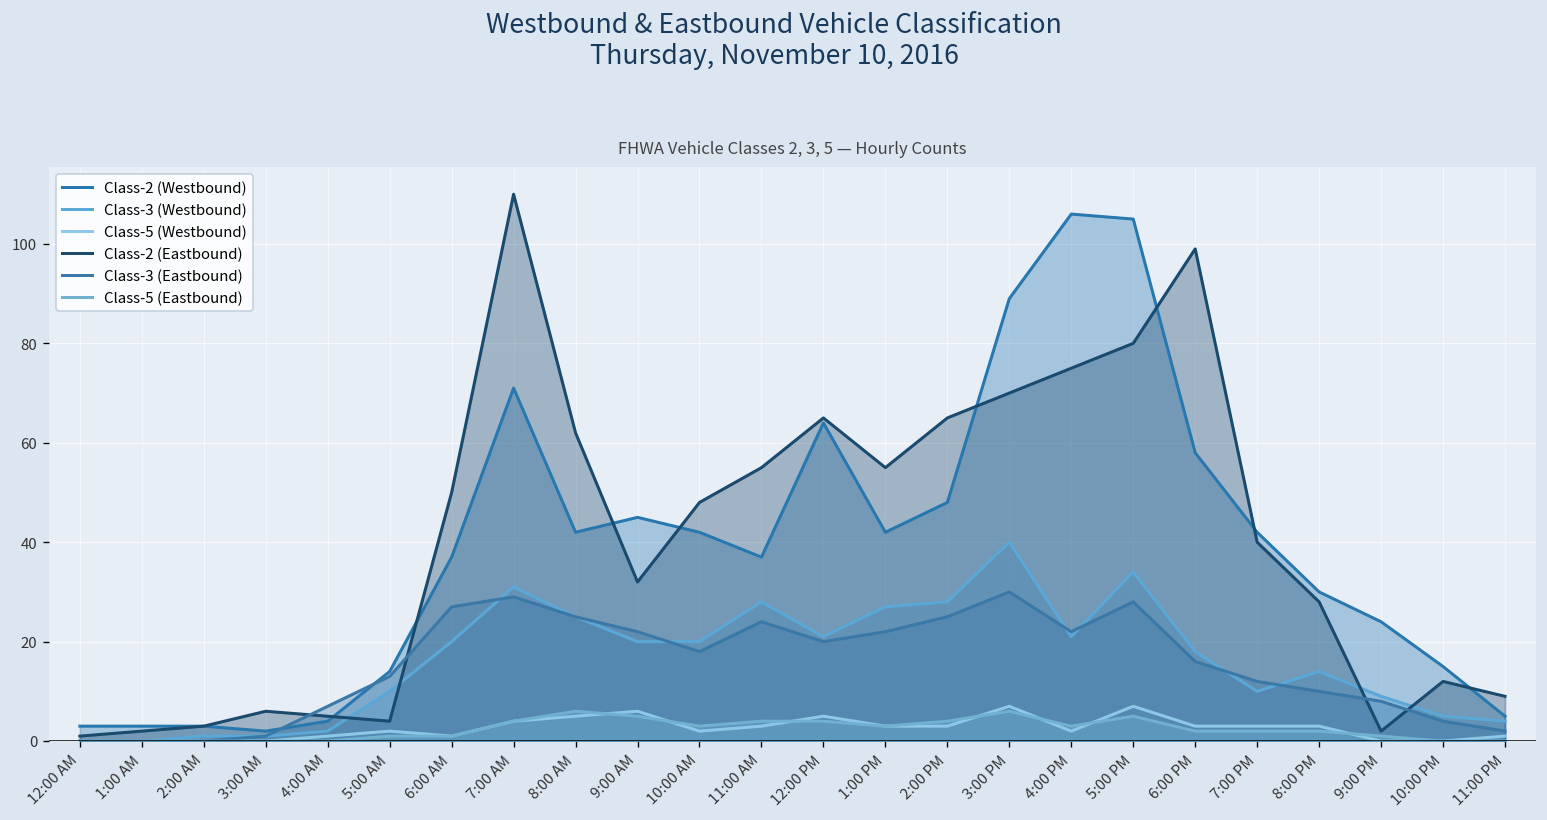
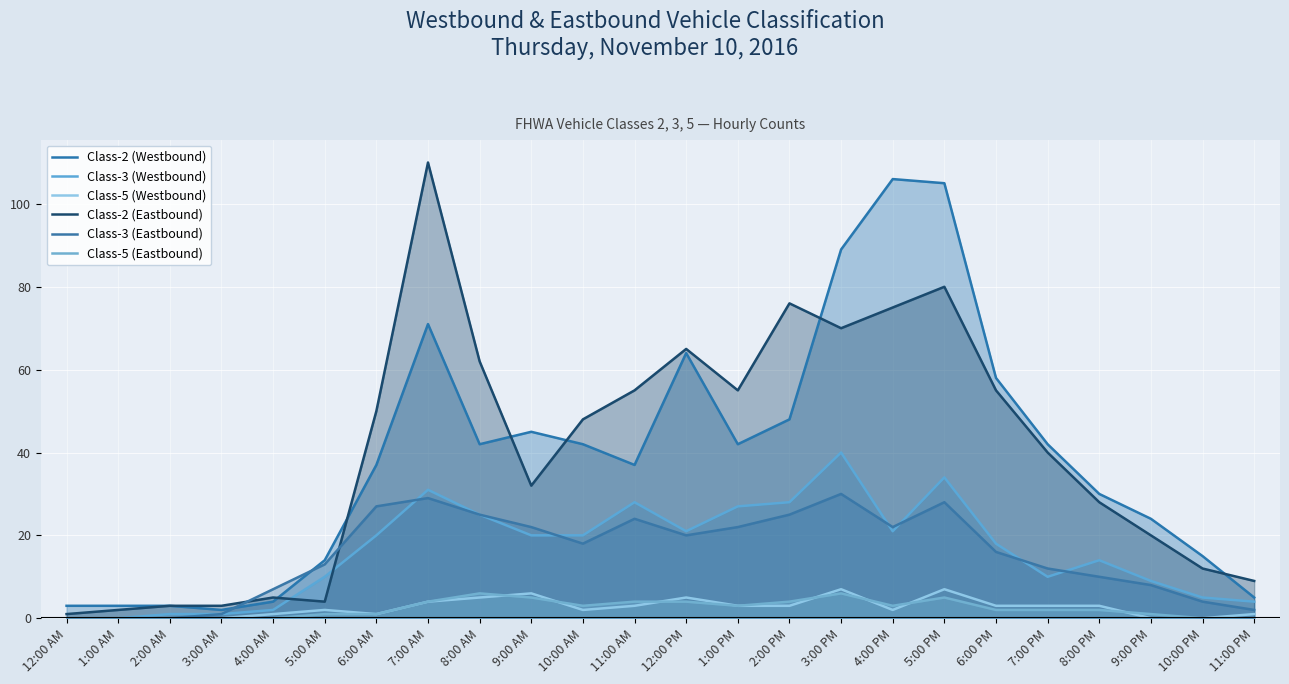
Class-2 (Eastbound), 3:00 AM: 6 -> 3
Class-2 (Eastbound), 2:00 PM: 65 -> 76
Class-2 (Eastbound), 6:00 PM: 99 -> 55
Class-2 (Eastbound), 9:00 PM: 2 -> 20
